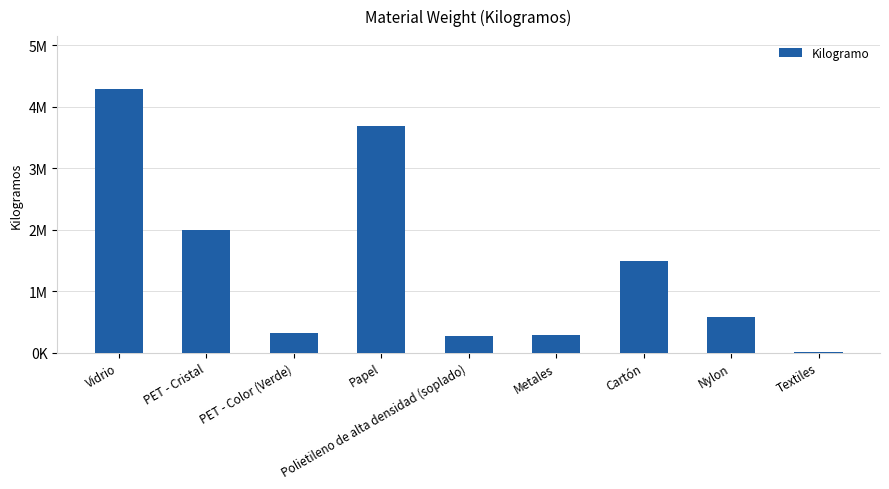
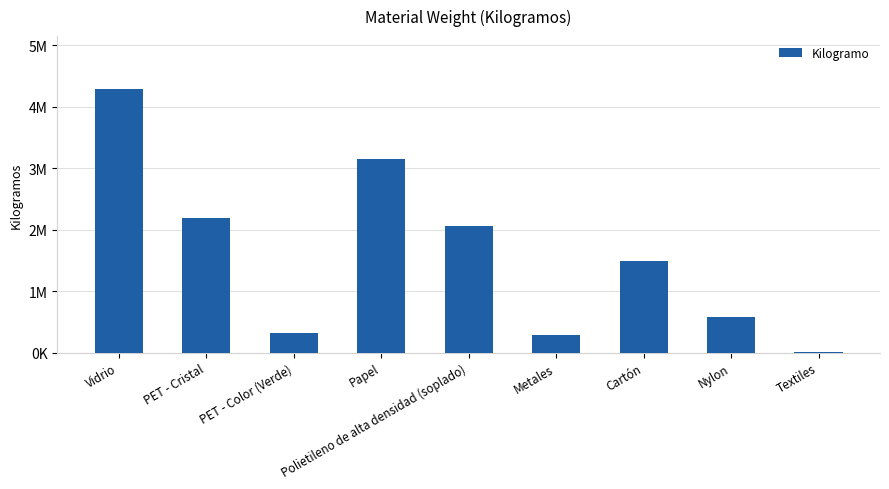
PET - Cristal: 2000000 -> 2200000
Papel: 3700000 -> 3200000
Polietileno de alta densidad (soplado): 300000 -> 2100000
